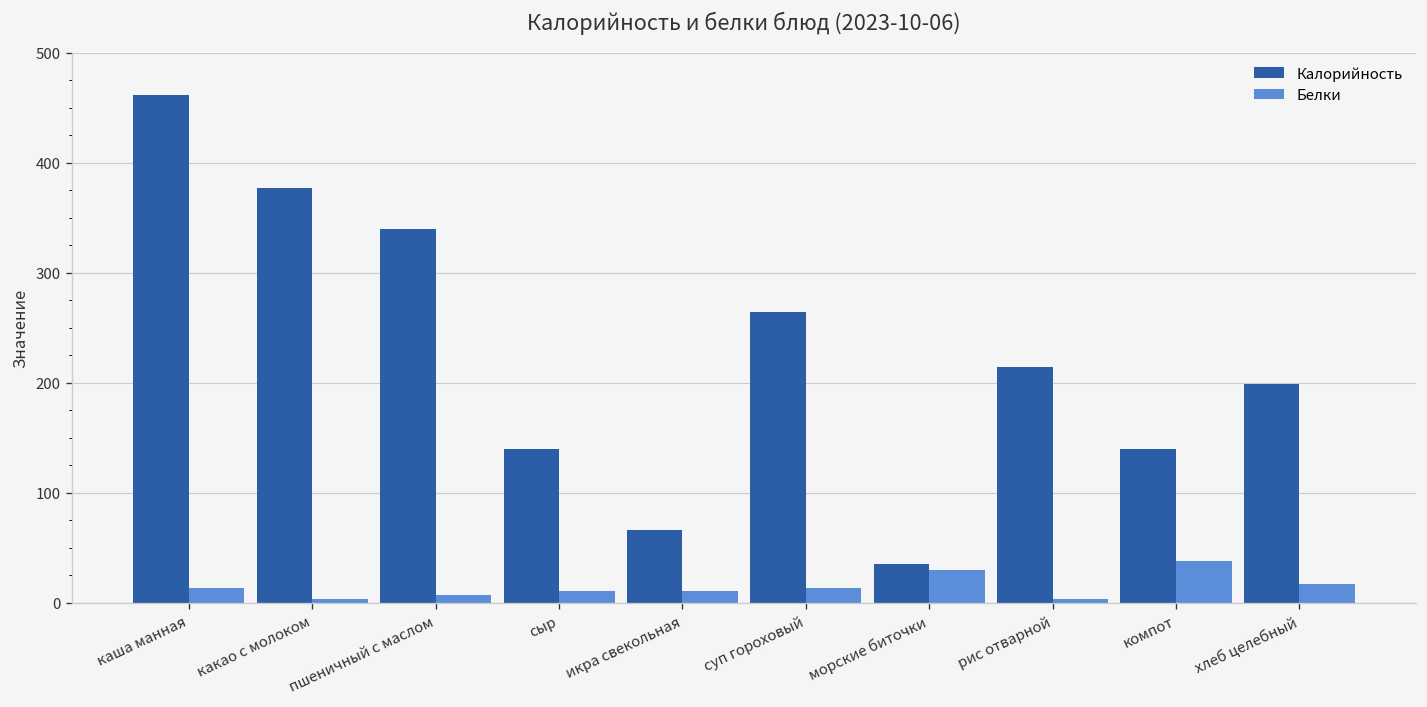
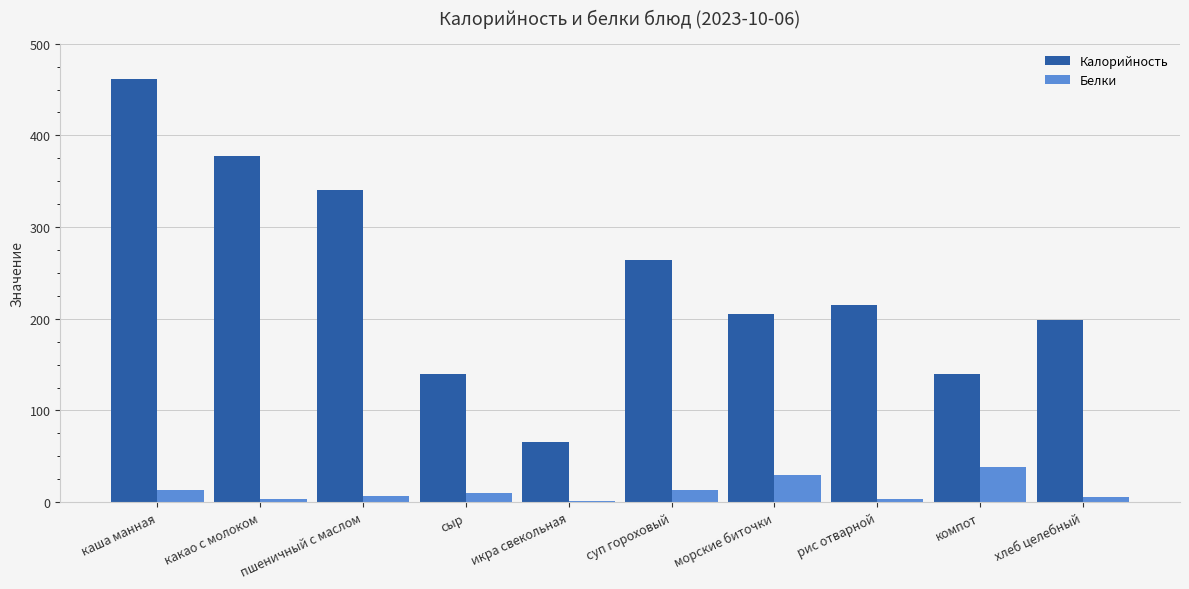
Белки, икра свекольная: 10 -> 0
Калорийность, морские биточки: 40 -> 210
Белки, хлеб целебный: 20 -> 10
